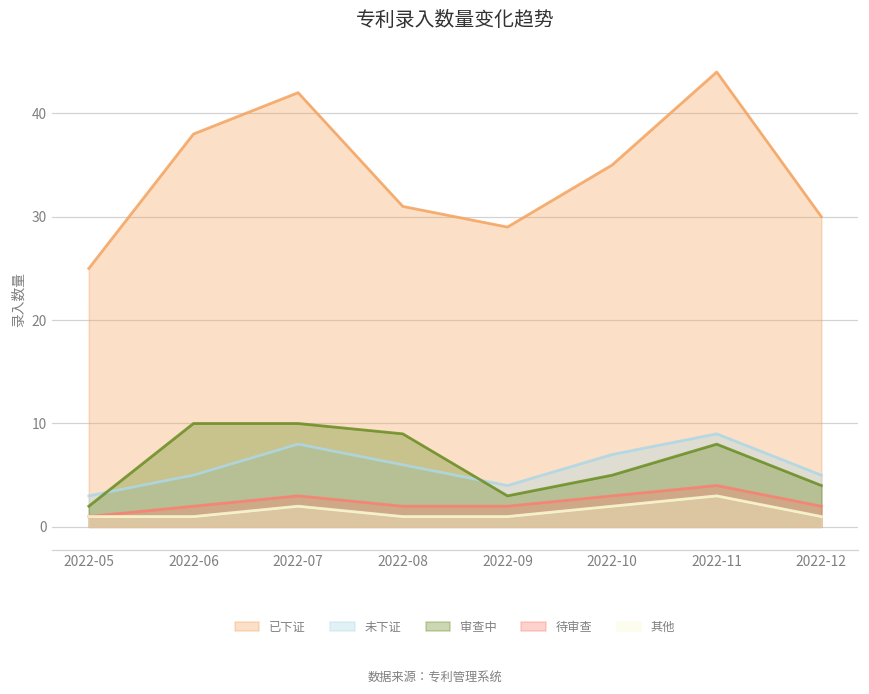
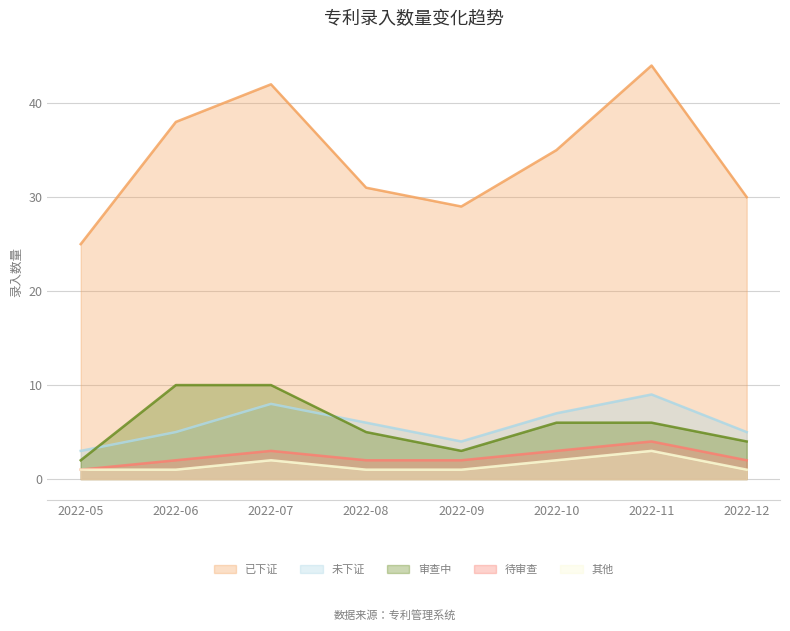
审查中, 2022-08: 9 -> 5
审查中, 2022-10: 5 -> 6
审查中, 2022-11: 8 -> 6
